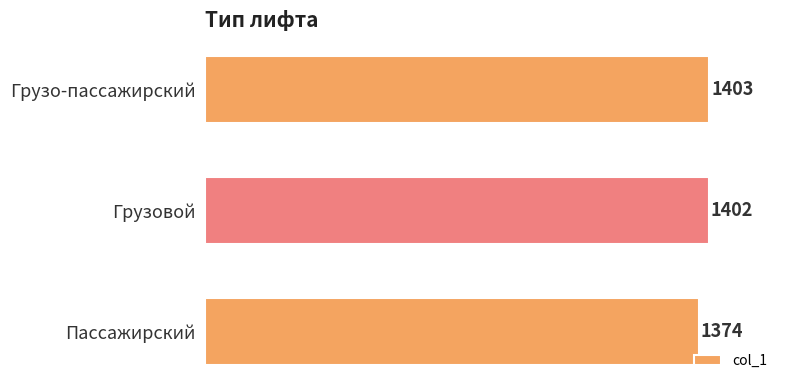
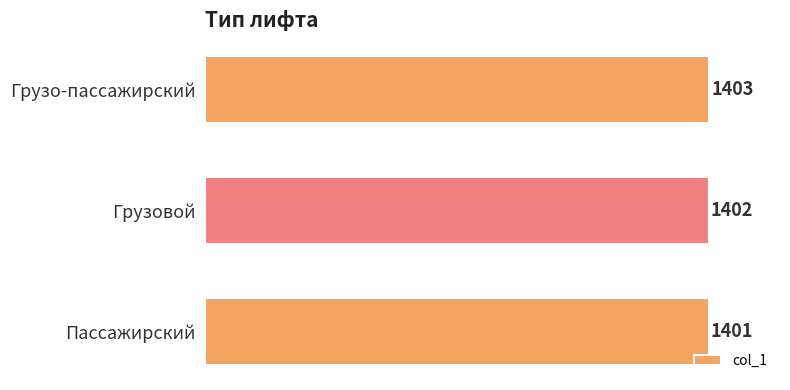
Пассажирский: 1374 -> 1401
